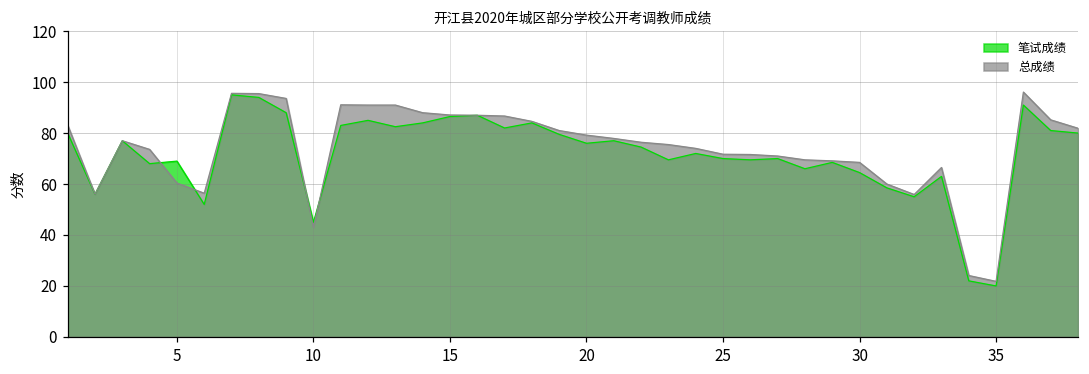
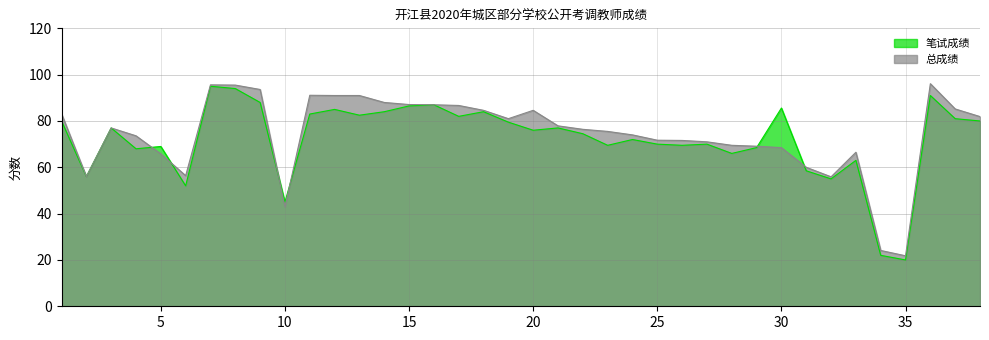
总成绩, 5: 60 -> 66
总成绩, 20: 79 -> 85
笔试成绩, 30: 65 -> 86
